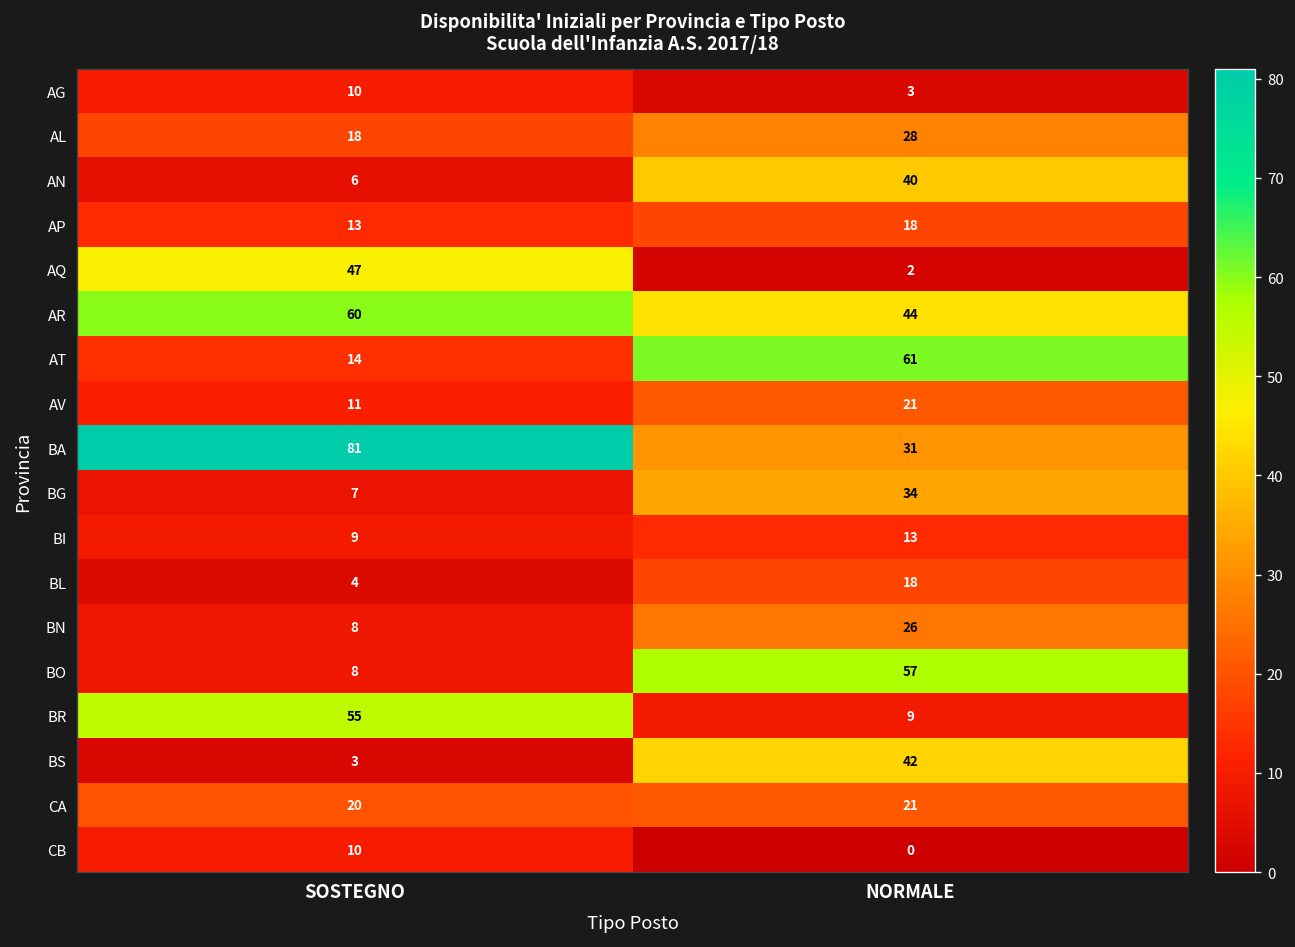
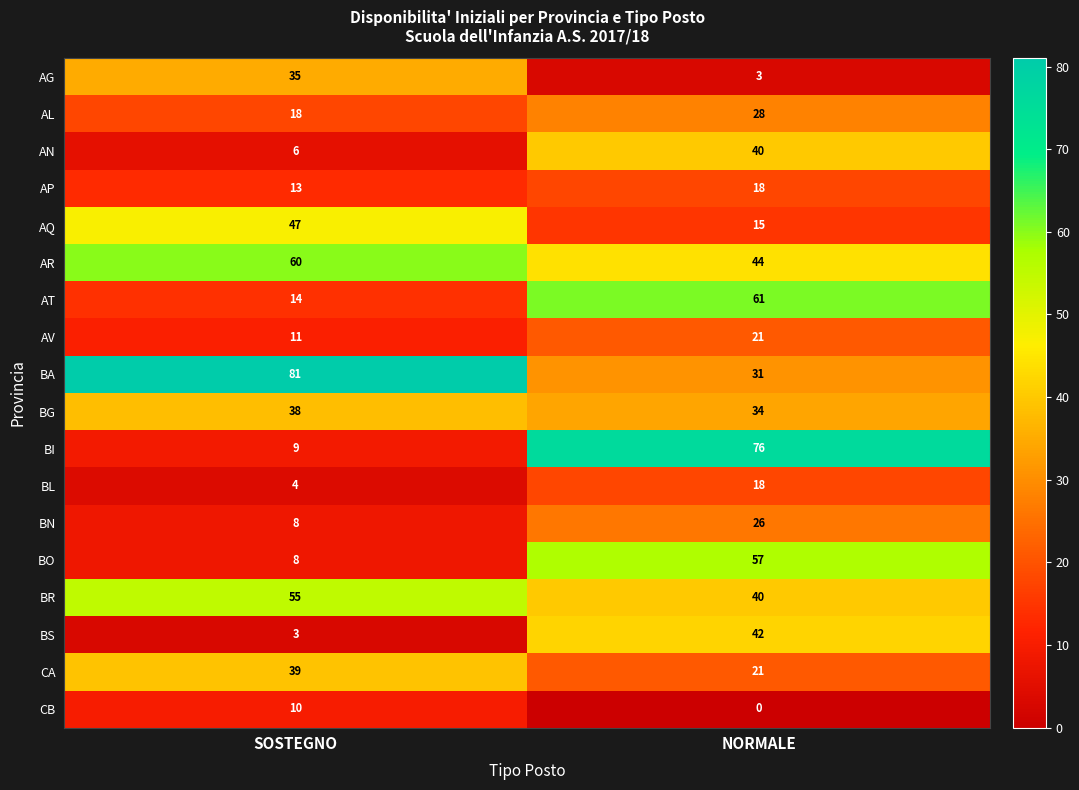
AG, SOSTEGNO: 10 -> 35
AQ, NORMALE: 2 -> 15
BG, SOSTEGNO: 7 -> 38
BI, NORMALE: 13 -> 76
BR, NORMALE: 9 -> 40
CA, SOSTEGNO: 20 -> 39
